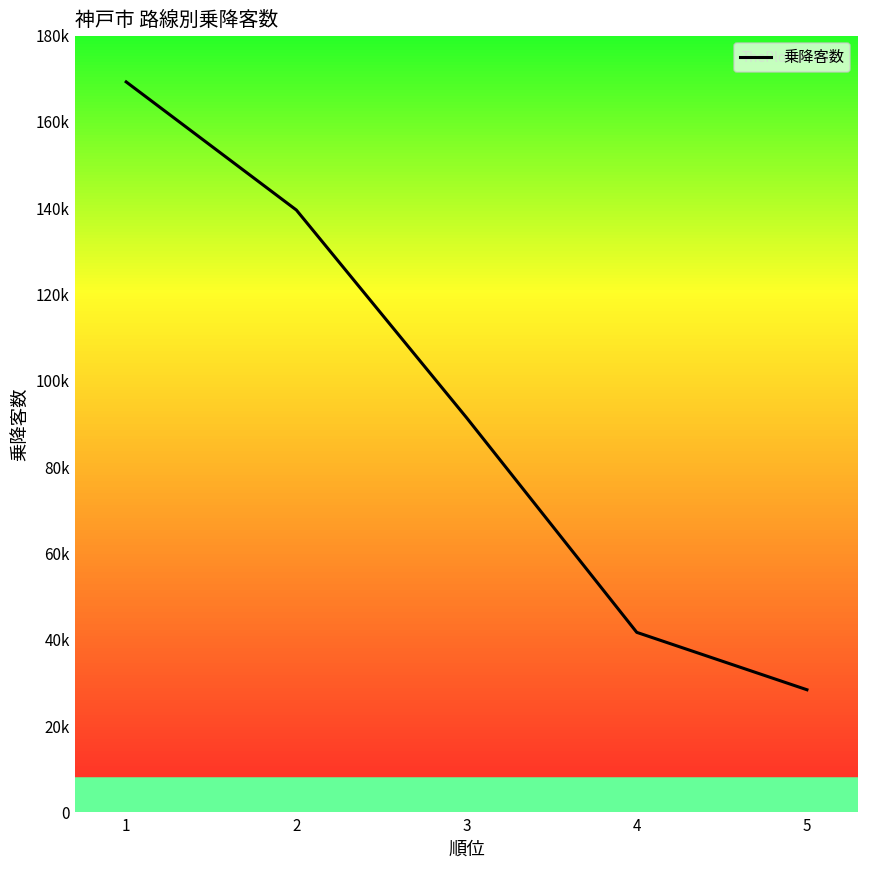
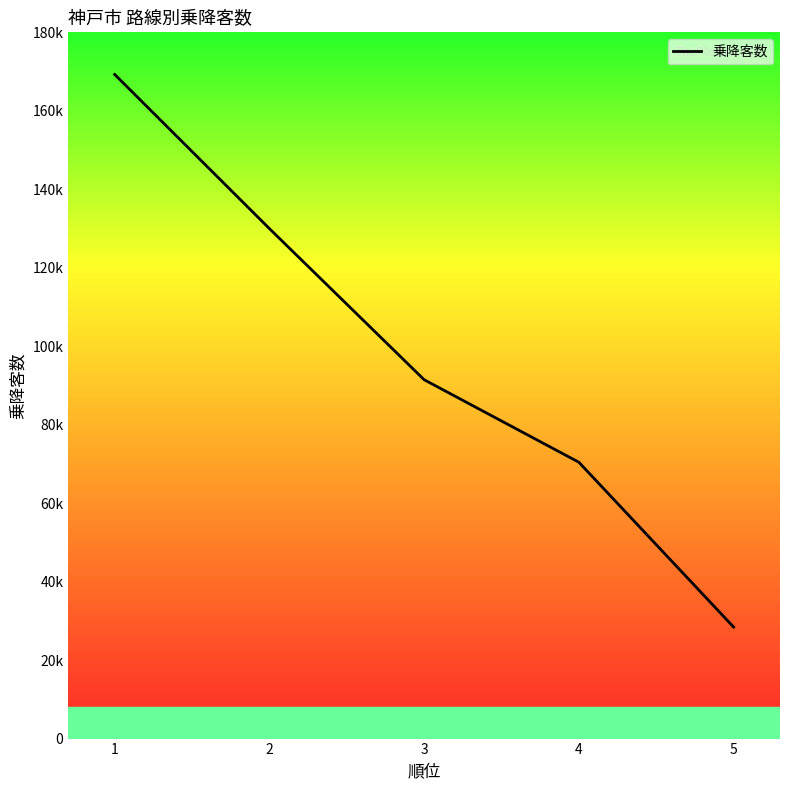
2: 140000 -> 130000
4: 42000 -> 70000
